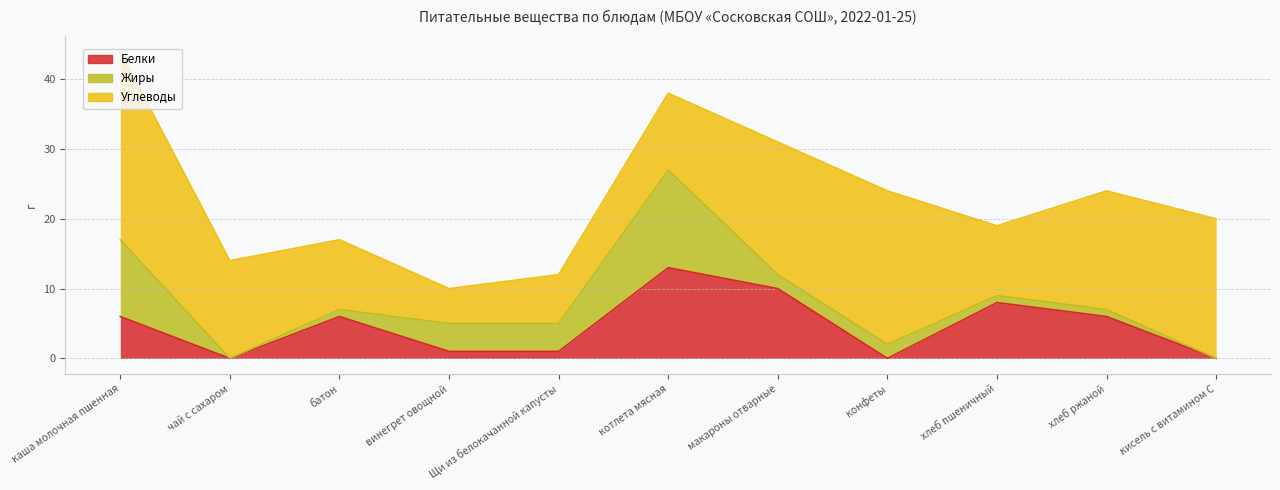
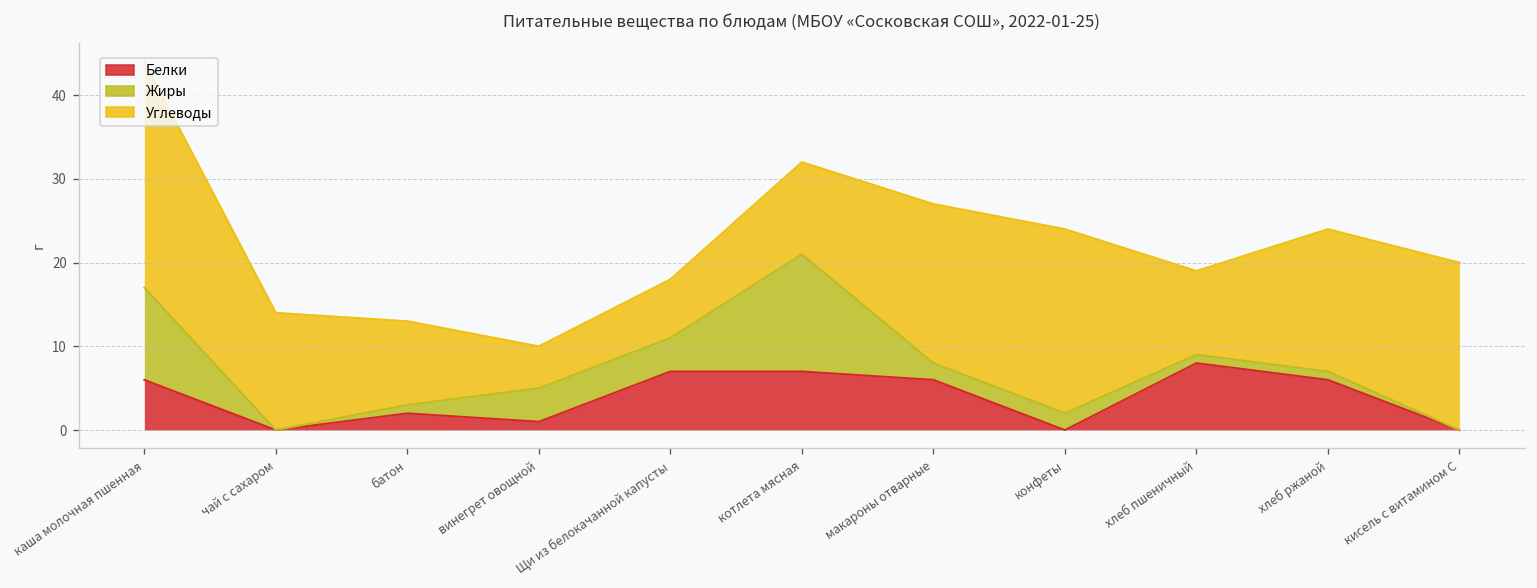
Белки, батон: 6 -> 2
Белки, Щи из белокачанной капусты: 1 -> 7
Белки, котлета мясная: 13 -> 7
Белки, макароны отварные: 10 -> 6
